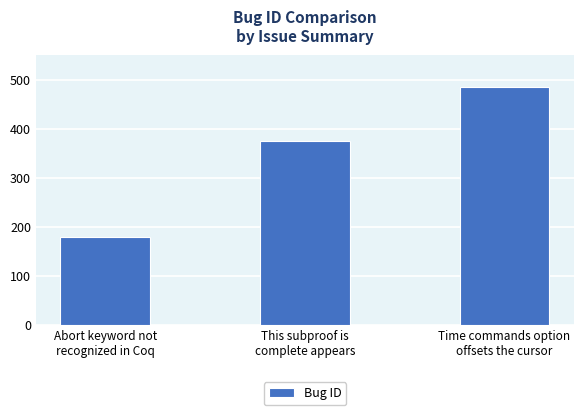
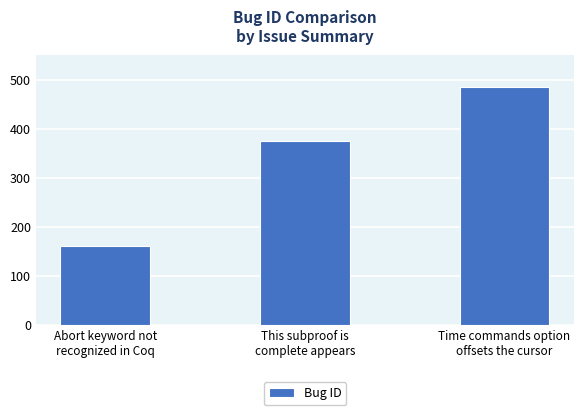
Abort keyword not recognized in Coq: 180 -> 160
